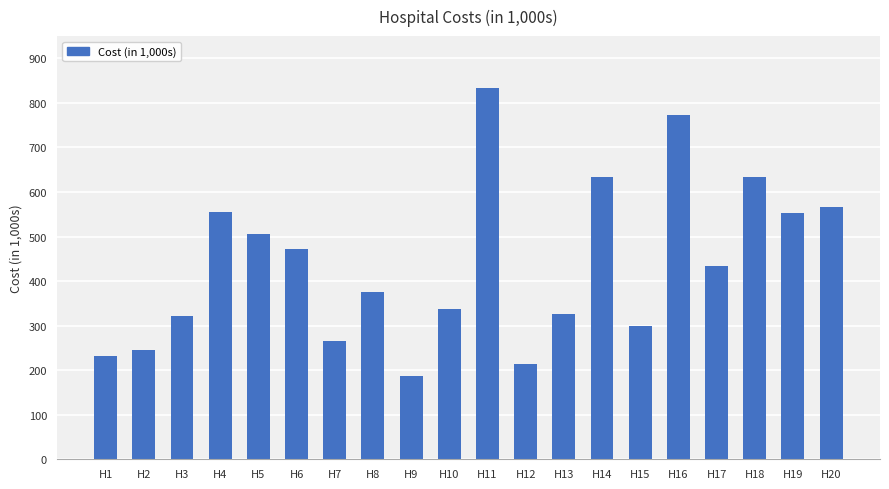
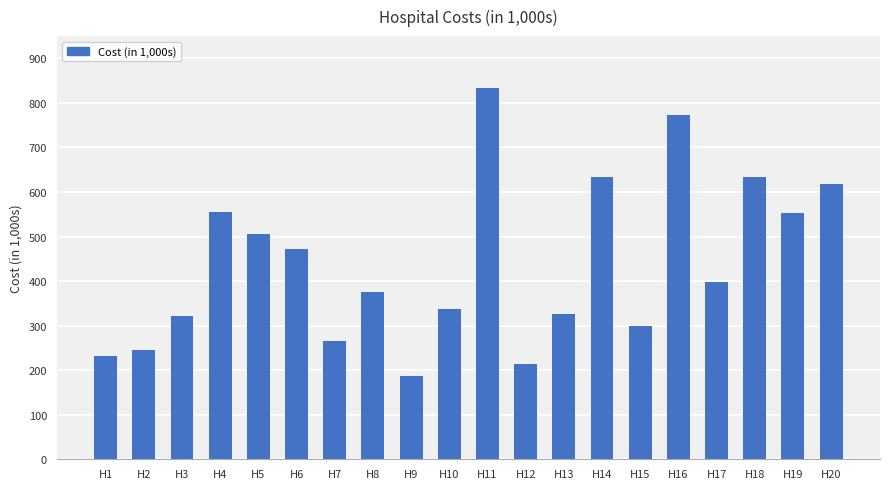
H17: 440 -> 400
H20: 570 -> 620
